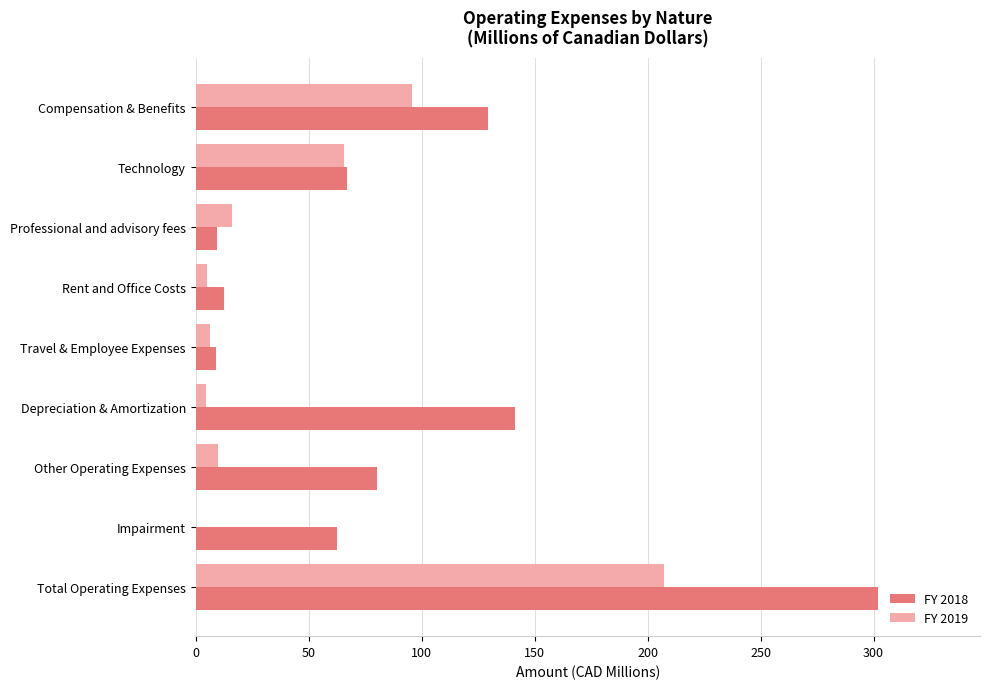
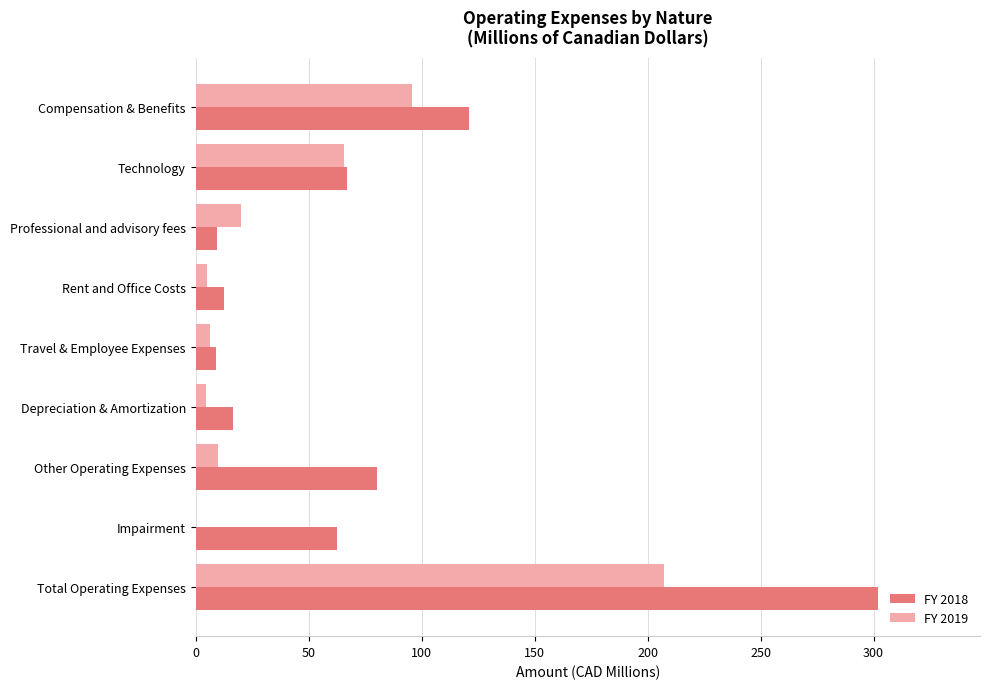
FY 2018, Compensation & Benefits: 129 -> 121
FY 2019, Professional and advisory fees: 16 -> 20
FY 2018, Depreciation & Amortization: 141 -> 16
